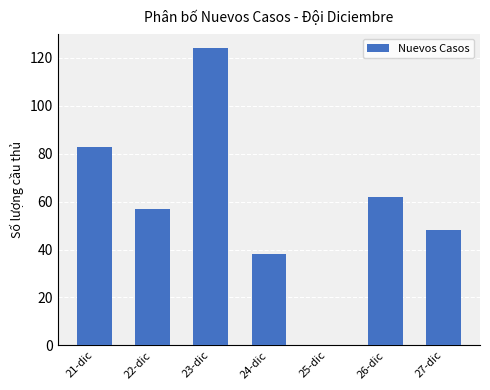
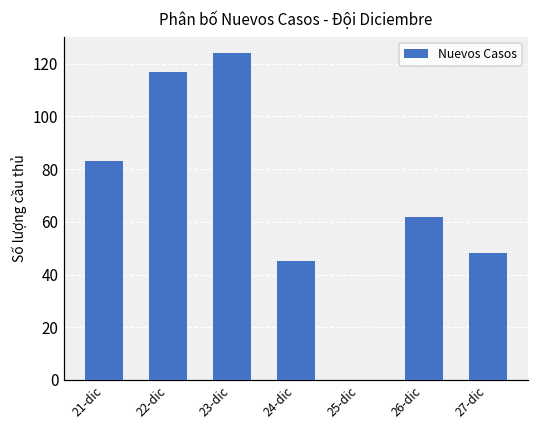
22-dic: 57 -> 117
24-dic: 38 -> 45
